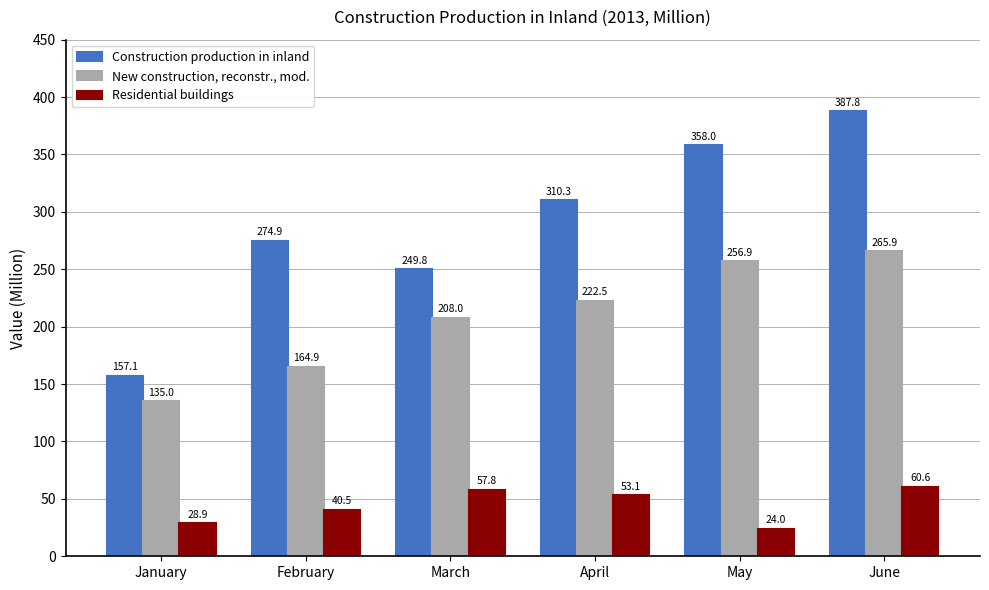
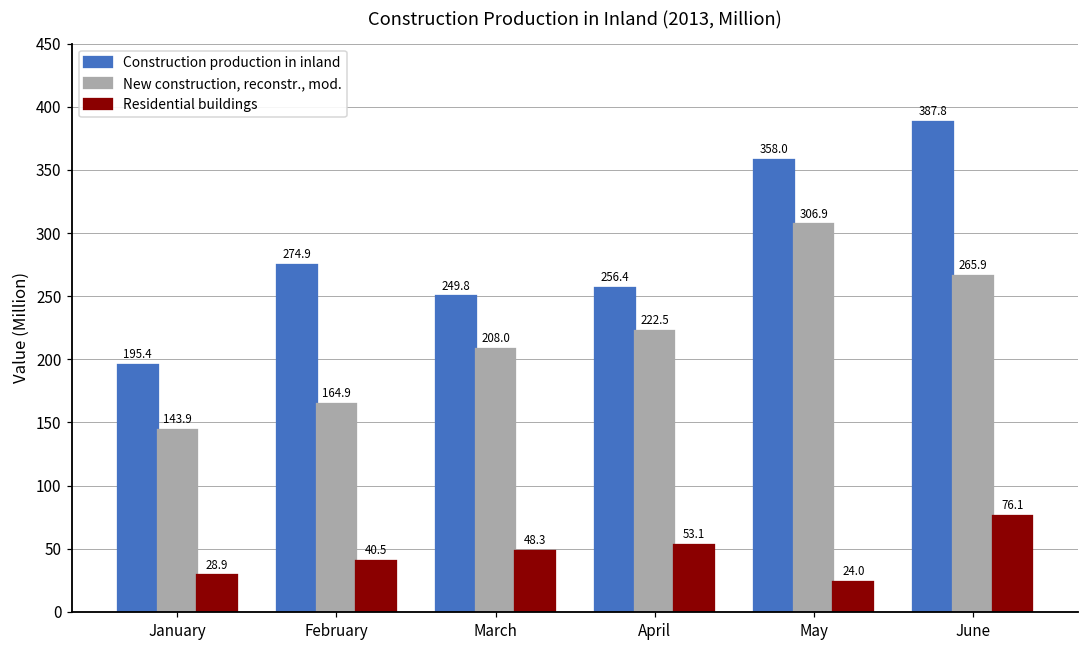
Construction production in inland, January: 157.1 -> 195.4
New construction, reconstr., mod., January: 135.0 -> 143.9
Residential buildings, March: 57.8 -> 48.3
Construction production in inland, April: 310.3 -> 256.4
New construction, reconstr., mod., May: 256.9 -> 306.9
Residential buildings, June: 60.6 -> 76.1
